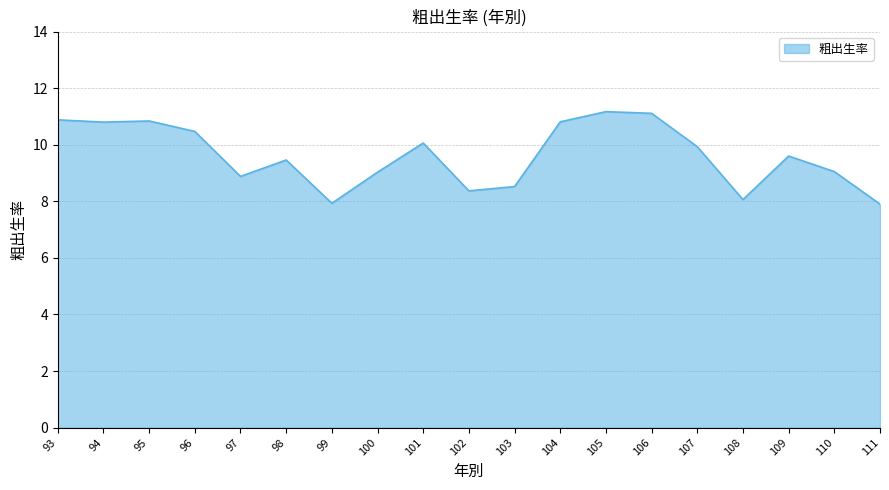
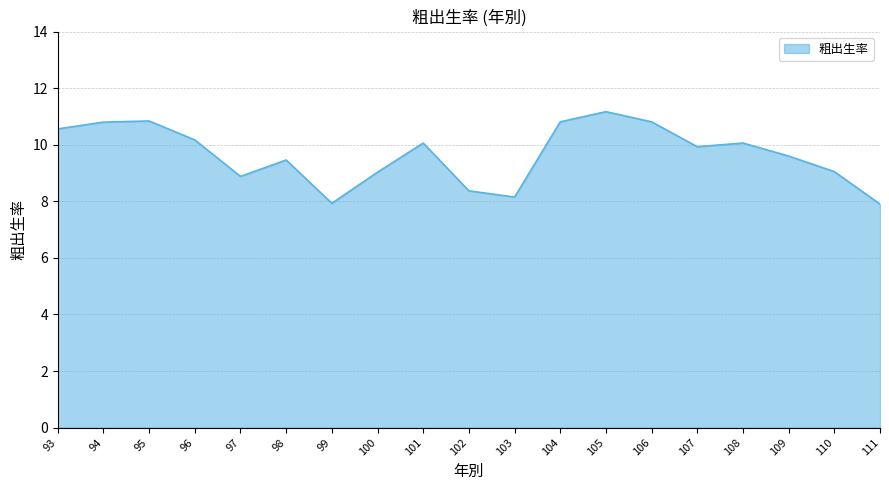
93: 10.9 -> 10.6
96: 10.5 -> 10.2
103: 8.5 -> 8.2
106: 11.1 -> 10.8
108: 8.1 -> 10.1
